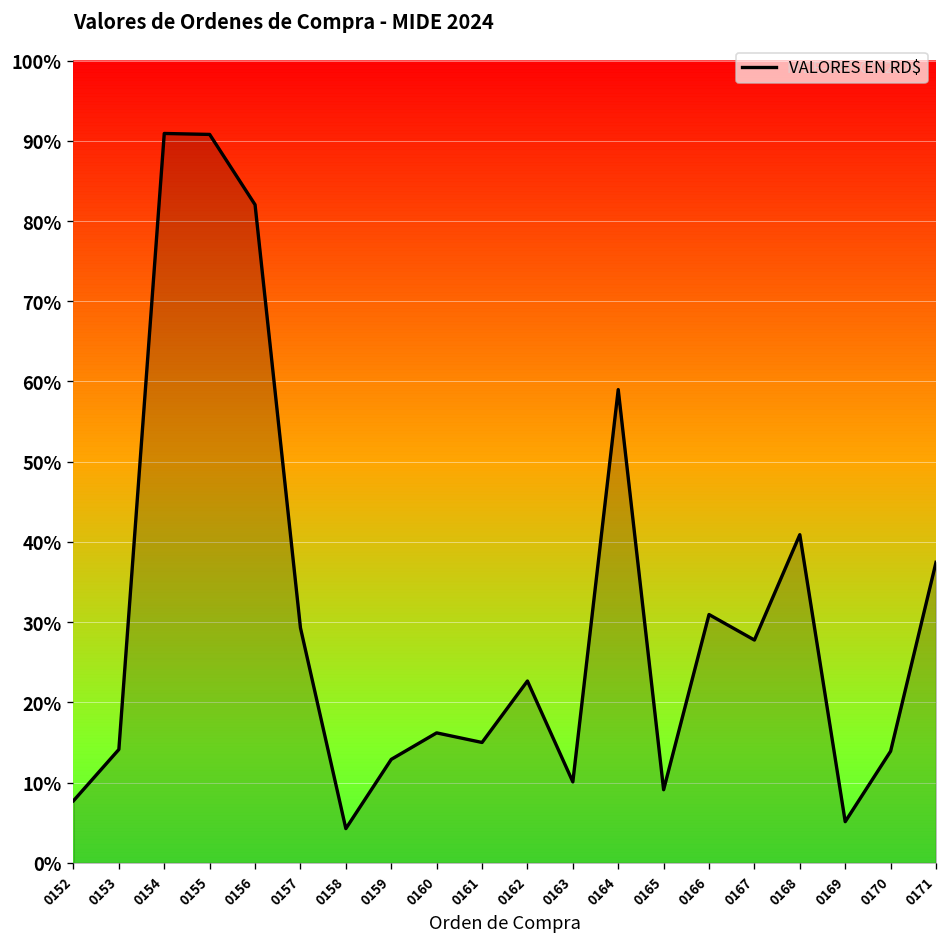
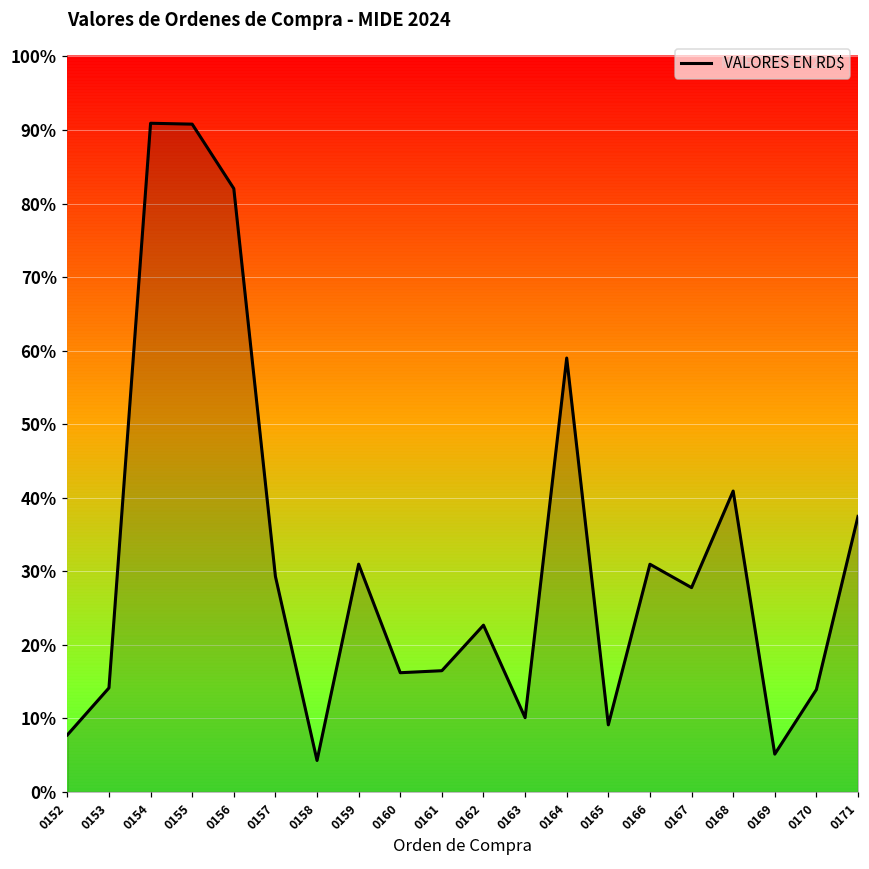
0159: 13% -> 31%
0161: 15% -> 16%
